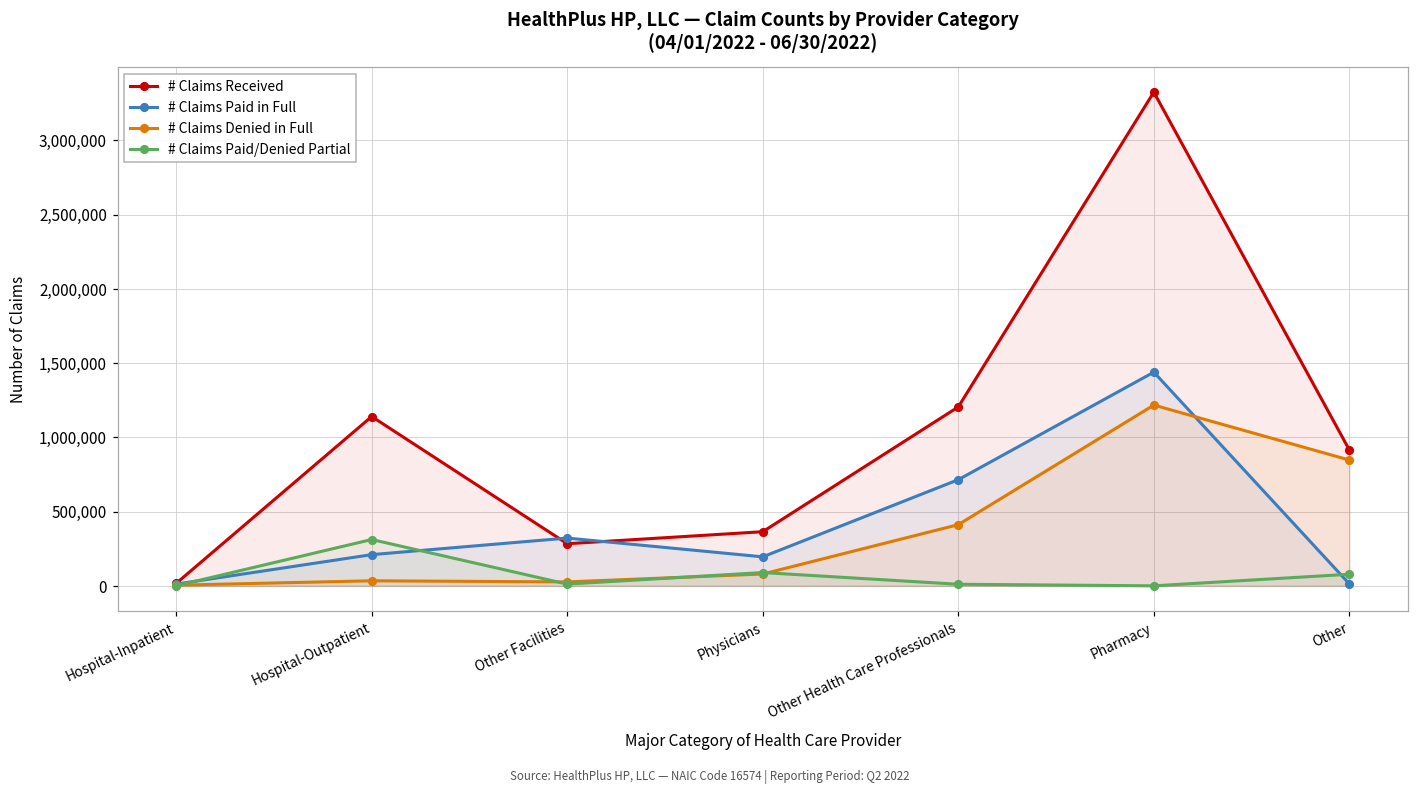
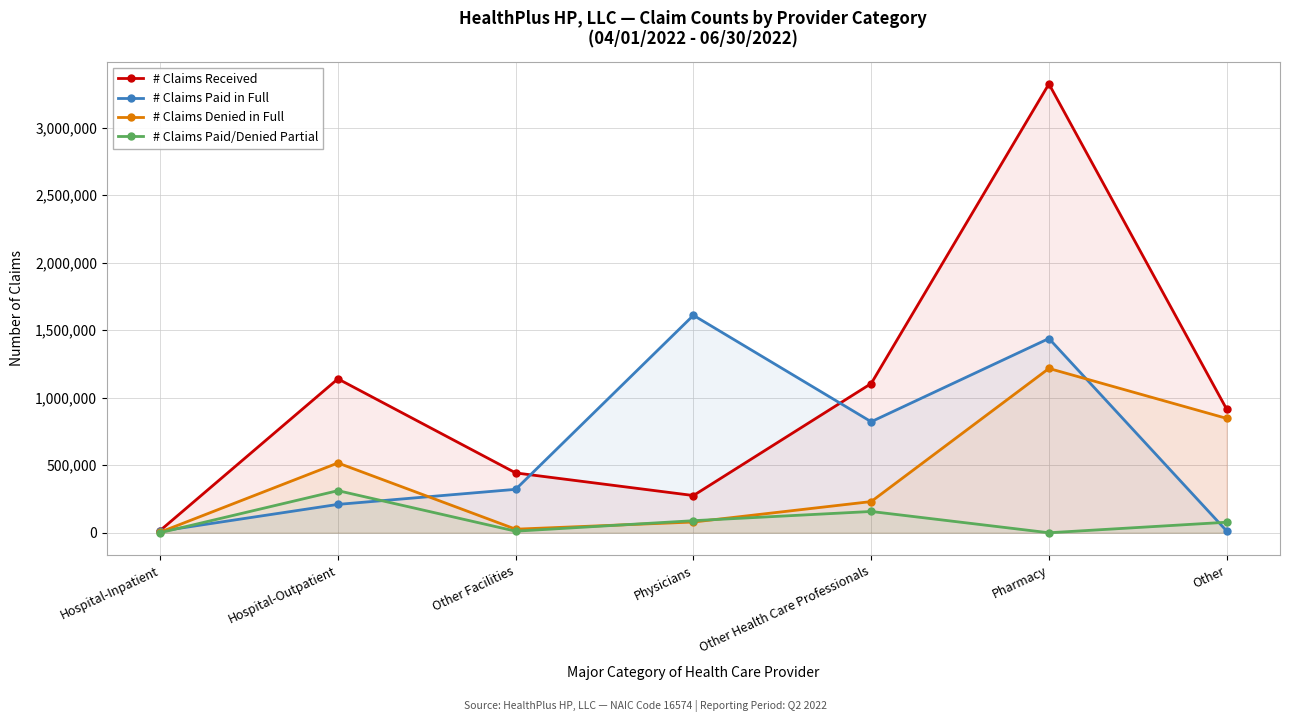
# Claims Denied in Full, Hospital-Outpatient: 30,000 -> 520,000
# Claims Received, Other Facilities: 280,000 -> 440,000
# Claims Received, Physicians: 360,000 -> 280,000
# Claims Paid in Full, Physicians: 200,000 -> 1,610,000
# Claims Received, Other Health Care Professionals: 1,200,000 -> 1,110,000
# Claims Paid in Full, Other Health Care Professionals: 710,000 -> 820,000
# Claims Denied in Full, Other Health Care Professionals: 410,000 -> 230,000
# Claims Paid/Denied Partial, Other Health Care Professionals: 10,000 -> 160,000
